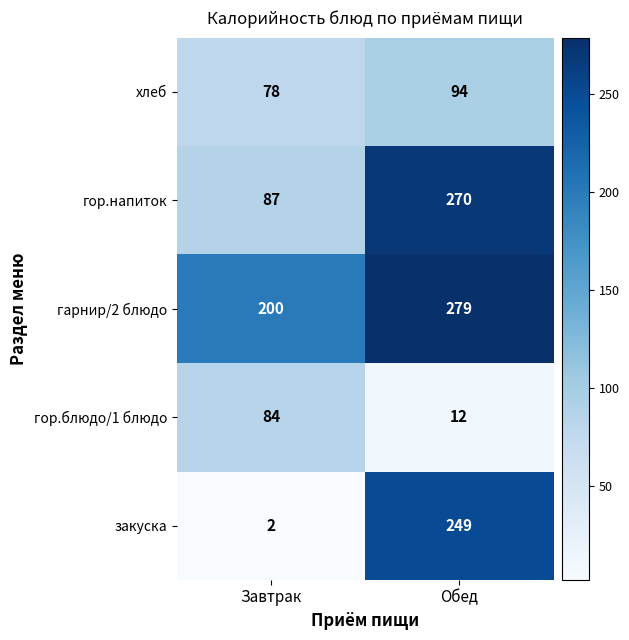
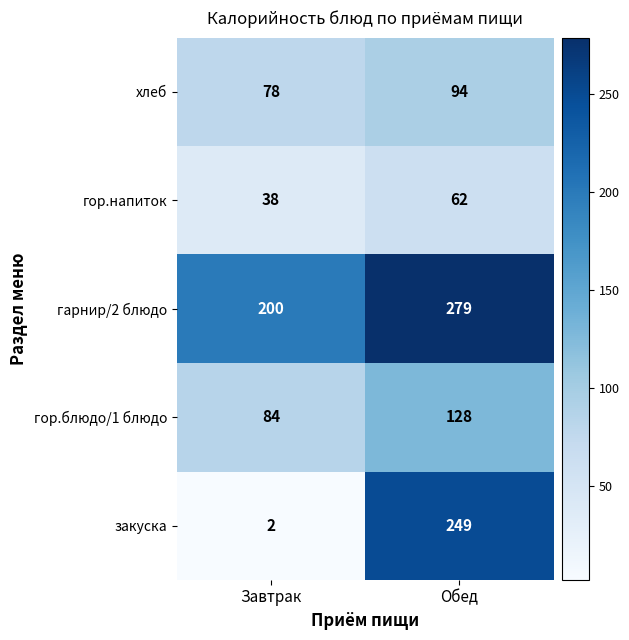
гор.напиток, Завтрак: 87 -> 38
гор.напиток, Обед: 270 -> 62
гор.блюдо/1 блюдо, Обед: 12 -> 128
